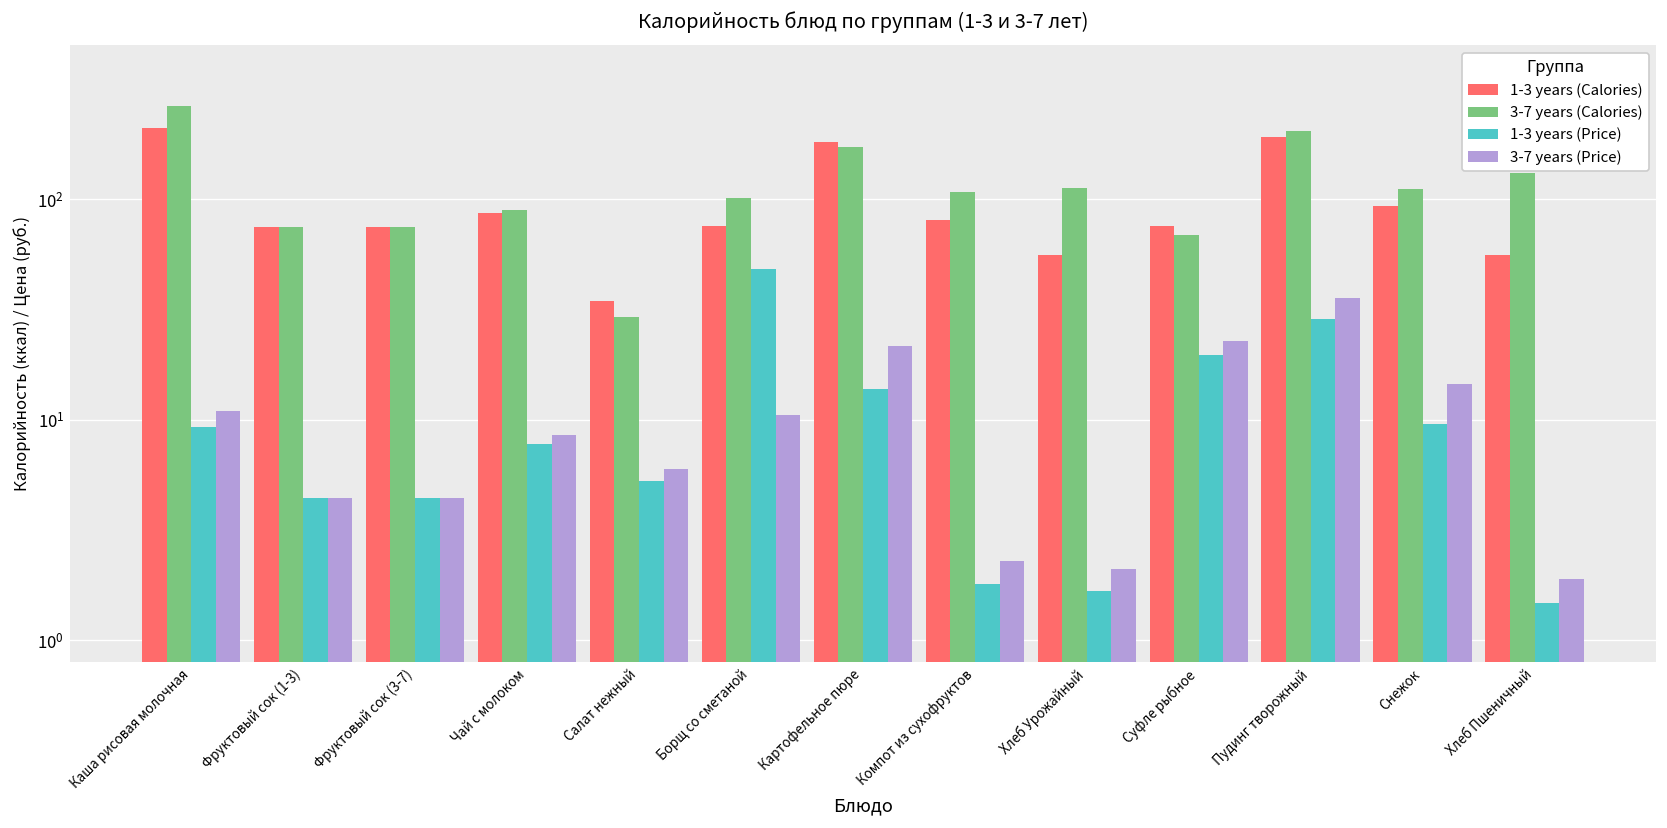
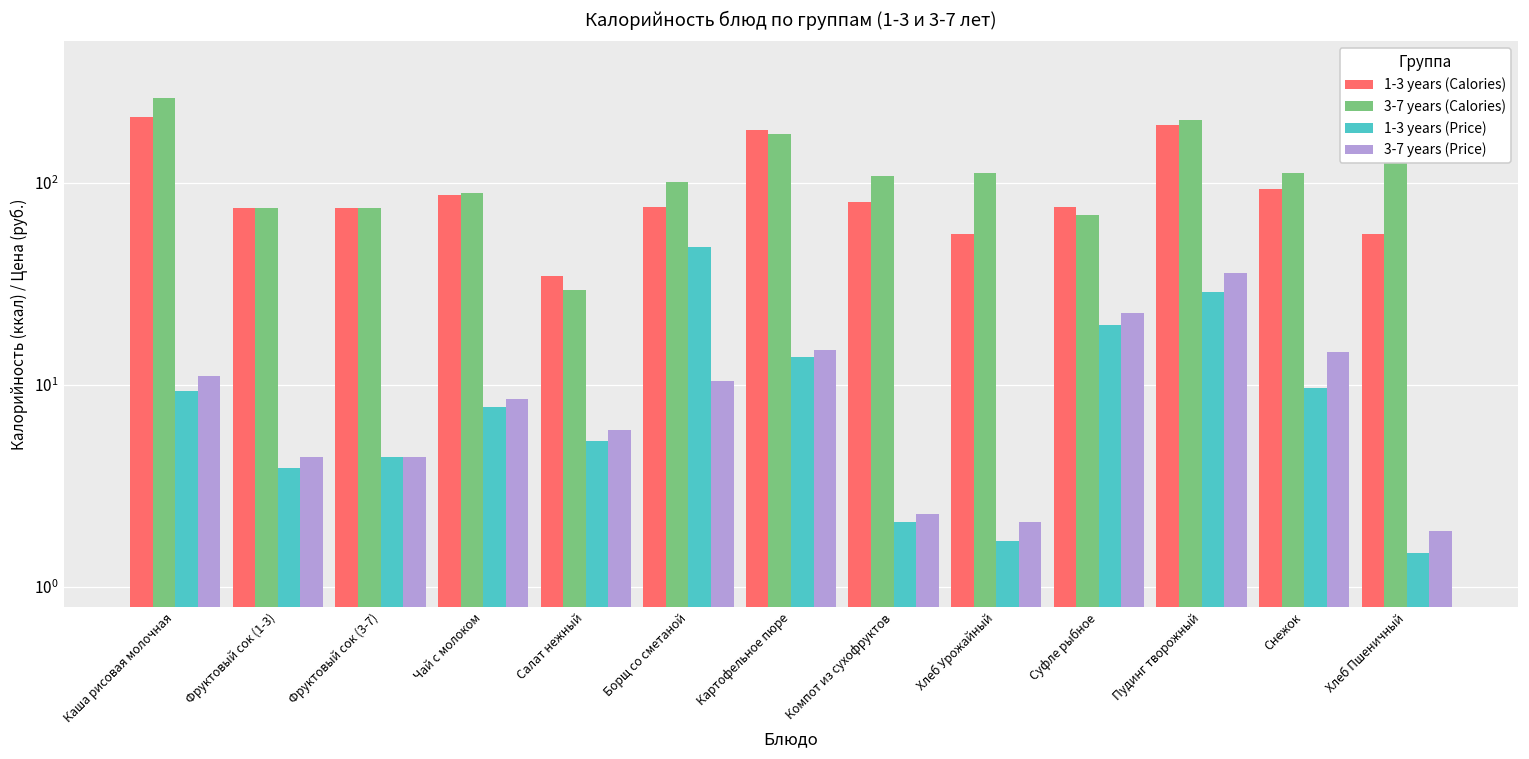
1-3 years (Price), Фруктовый сок (1-3): 4.4 -> 3.9
3-7 years (Price), Картофельное пюре: 22 -> 15
1-3 years (Price), Компот из сухофруктов: 1.8 -> 2.1
